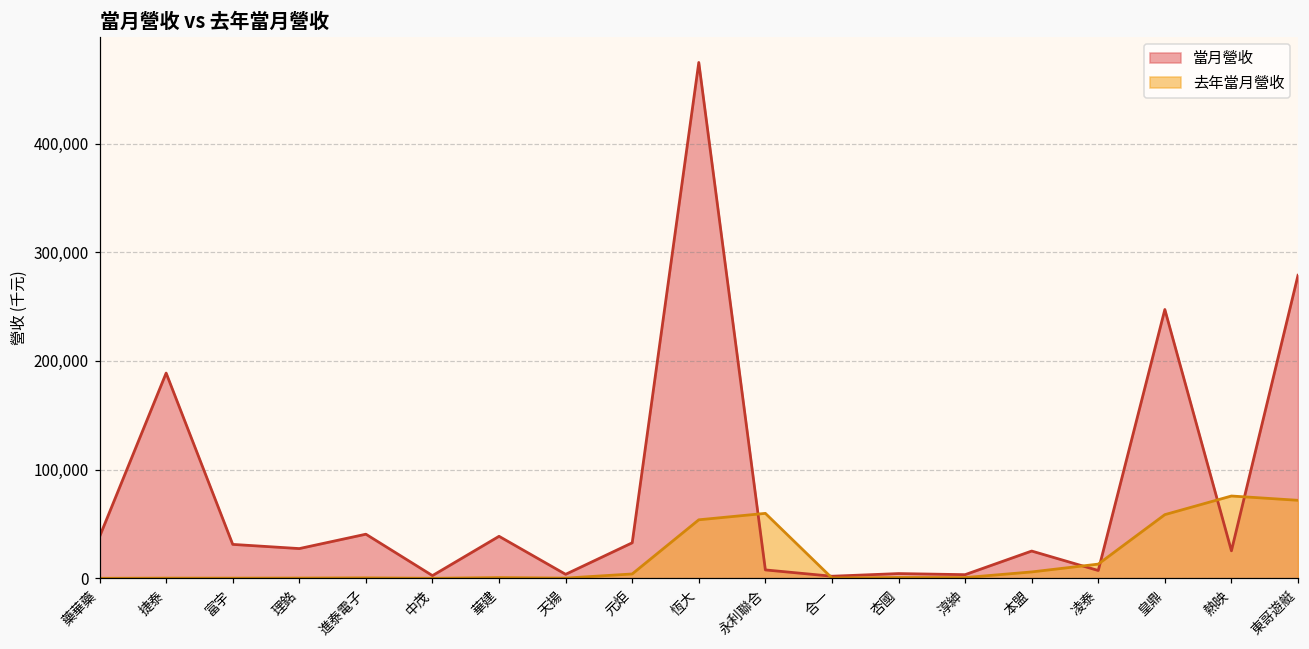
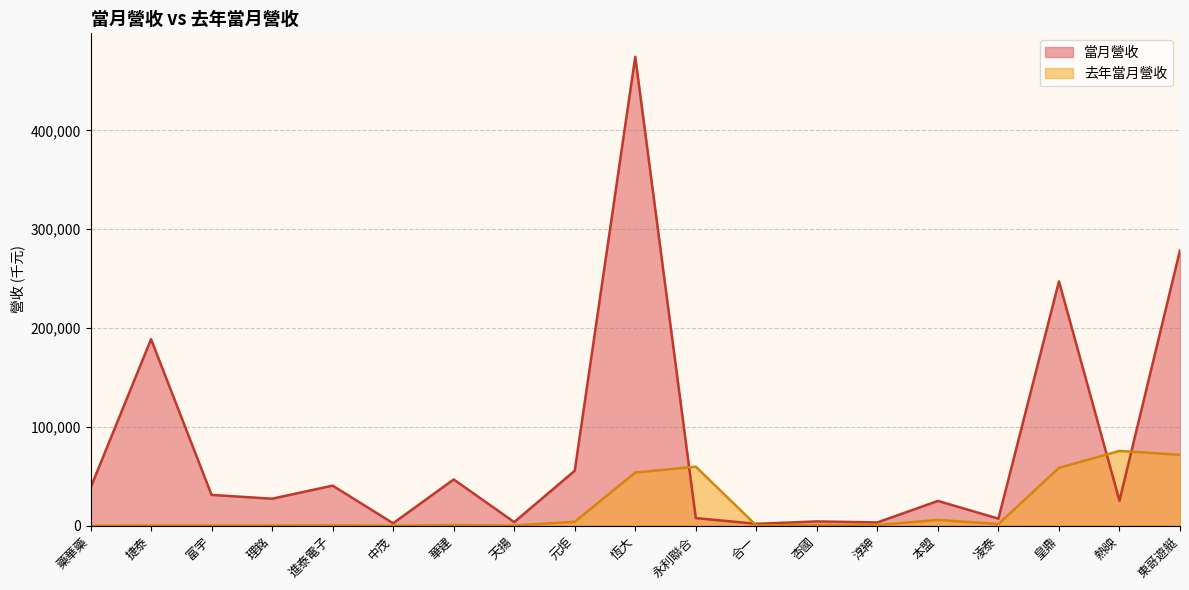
當月營收, 華建: 40,000 -> 50,000
當月營收, 元炬: 30,000 -> 60,000
去年當月營收, 凌泰: 10,000 -> 0
